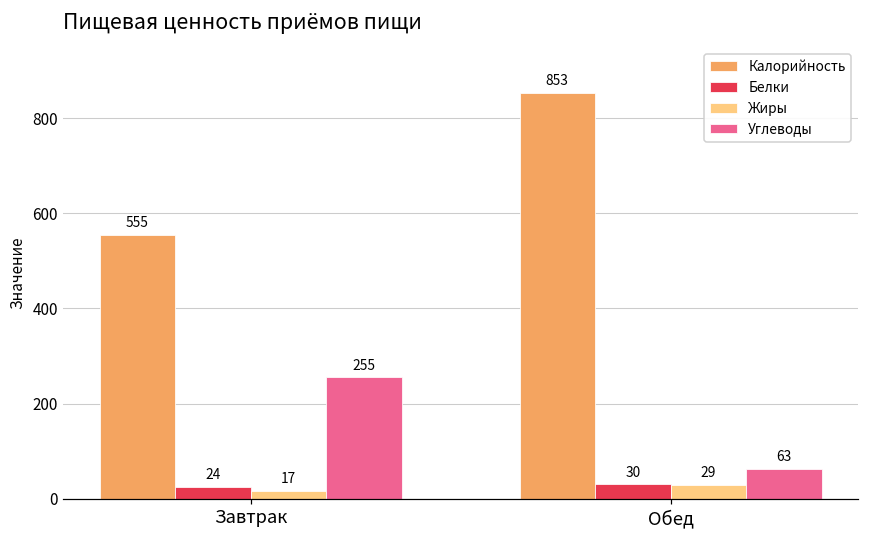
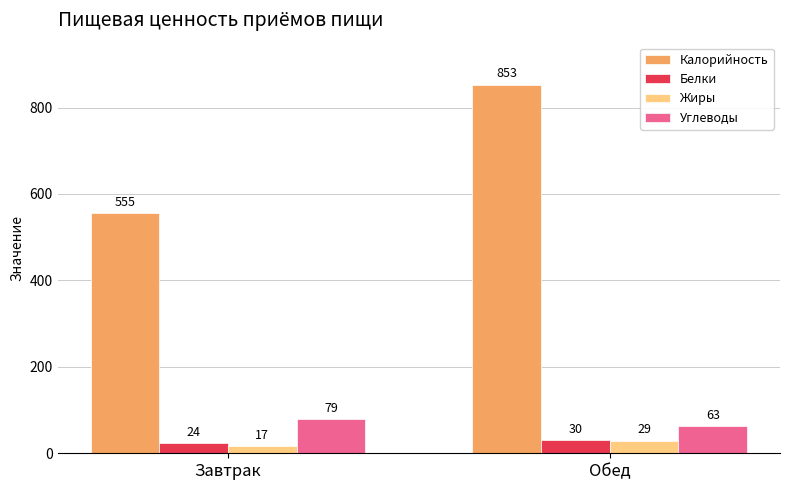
Углеводы, Завтрак: 255 -> 79
